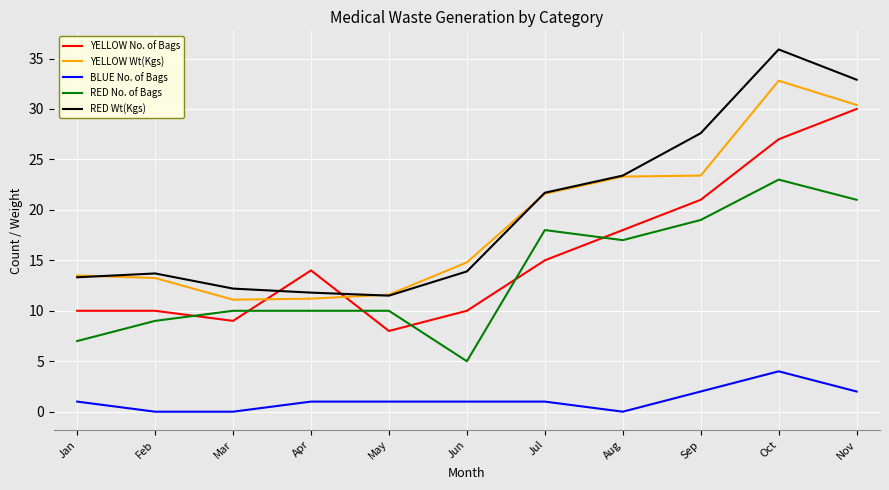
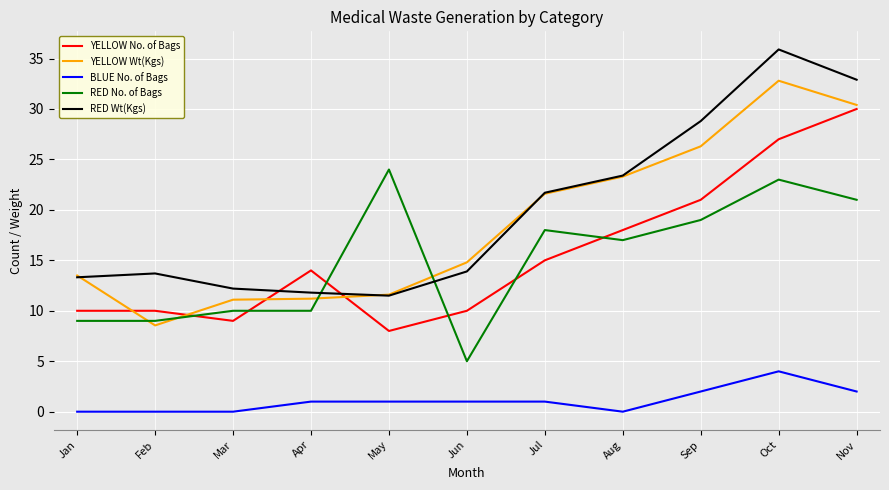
BLUE No. of Bags, Jan: 1 -> 0
RED No. of Bags, Jan: 7 -> 9
YELLOW Wt(Kgs), Feb: 13.3 -> 8.6
RED No. of Bags, May: 10 -> 24
YELLOW Wt(Kgs), Sep: 23.4 -> 26.3
RED Wt(Kgs), Sep: 27.6 -> 28.8
